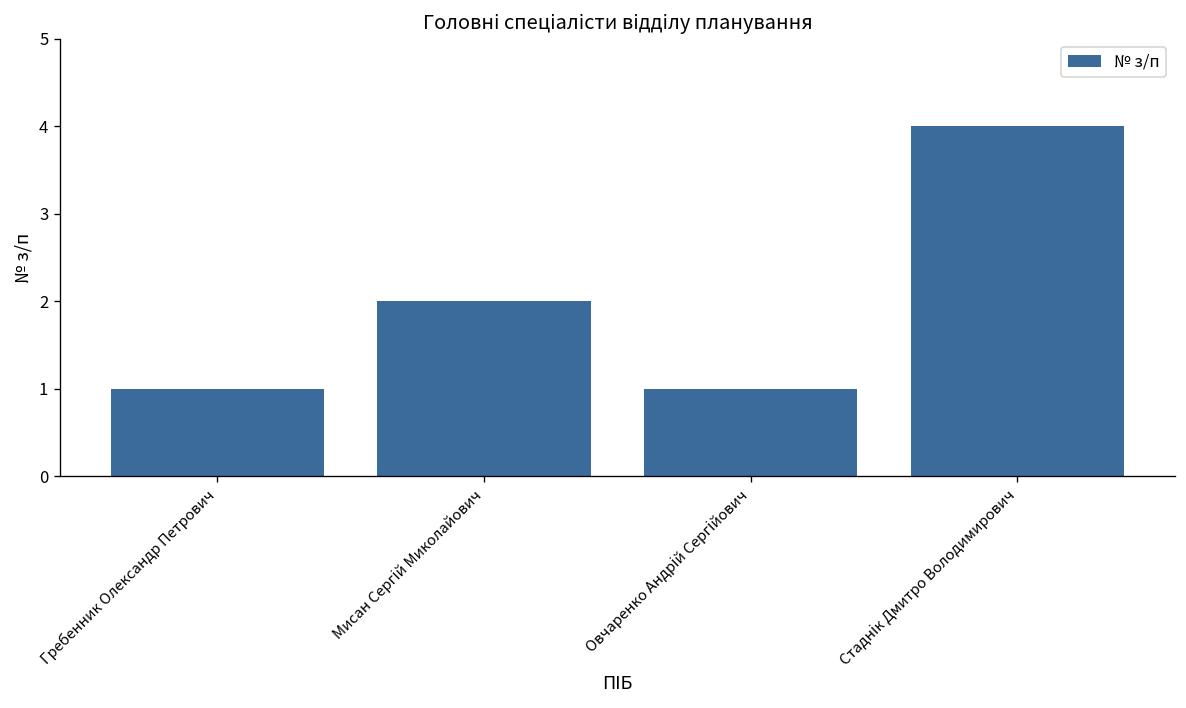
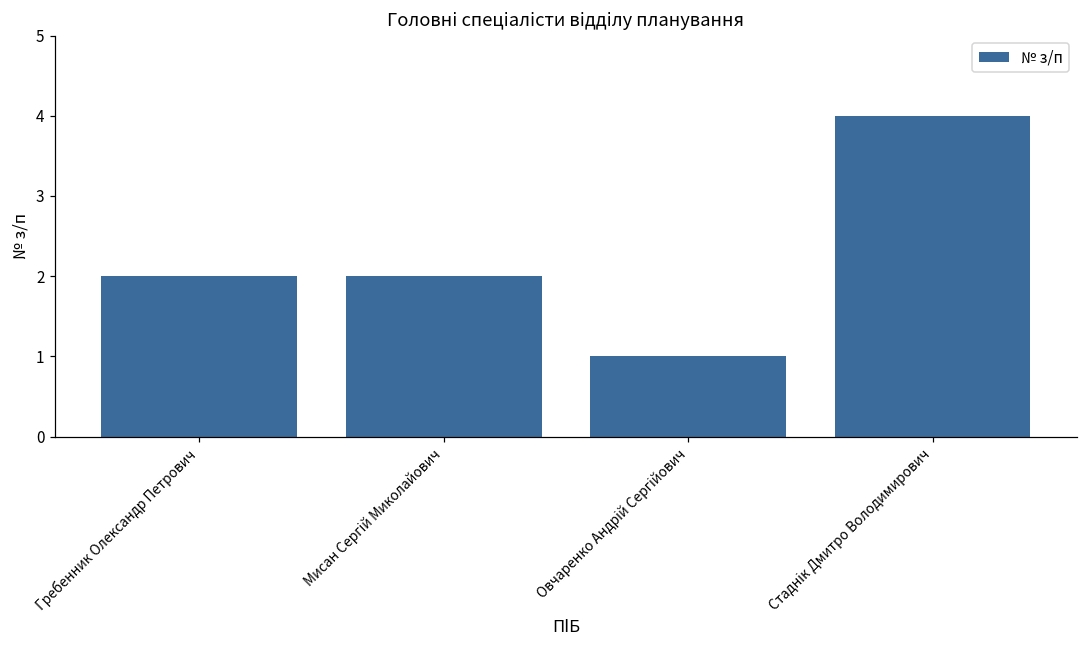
Гребенник Олександр Петрович: 1 -> 2
